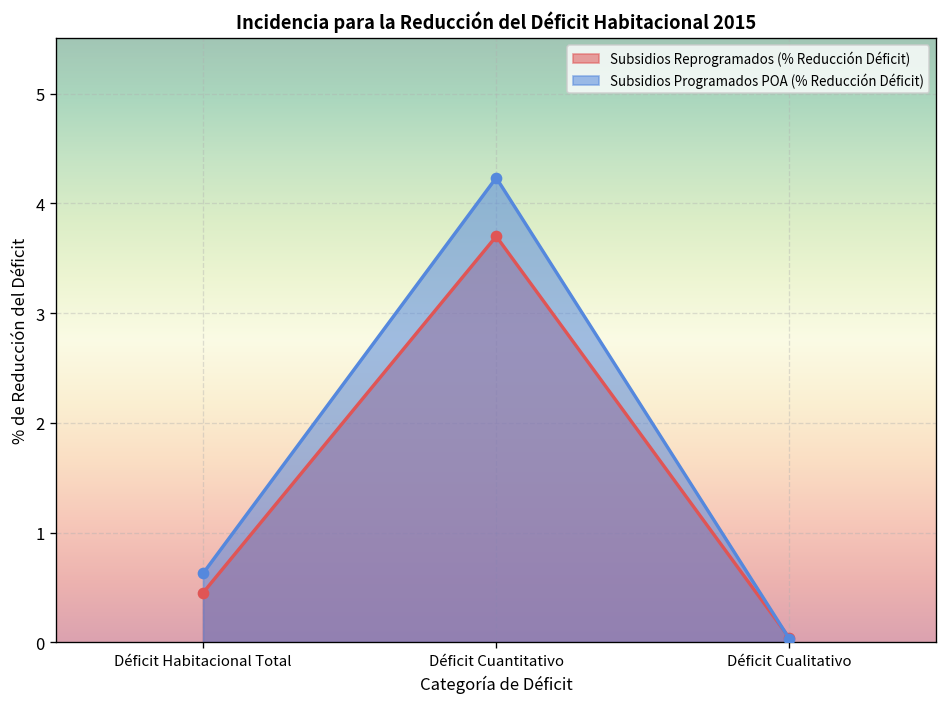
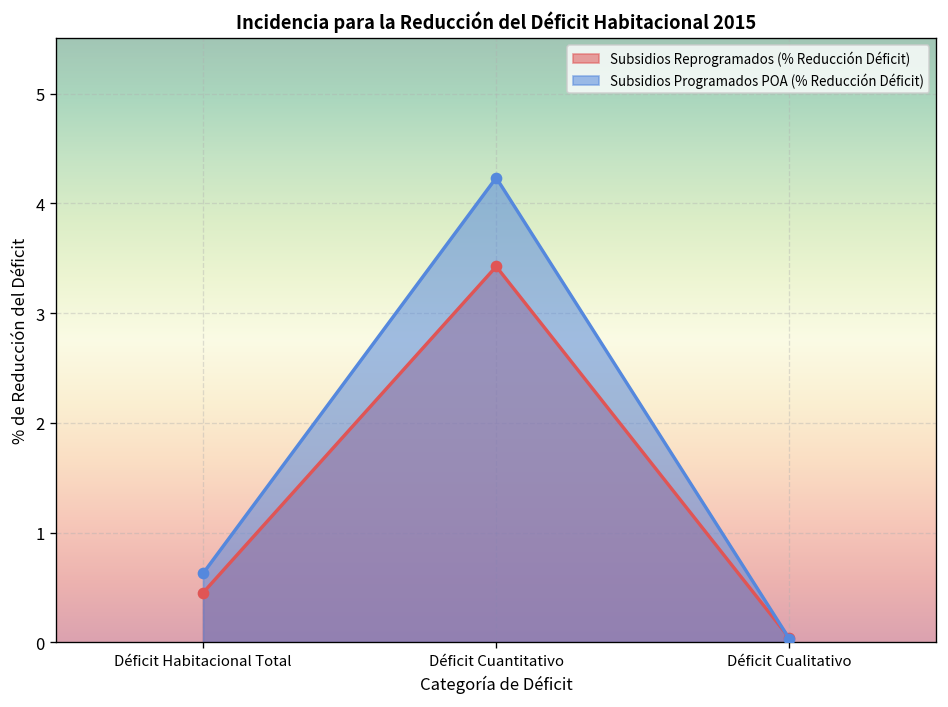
Subsidios Reprogramados (% Reducción Déficit), Déficit Cuantitativo: 3.7 -> 3.4
